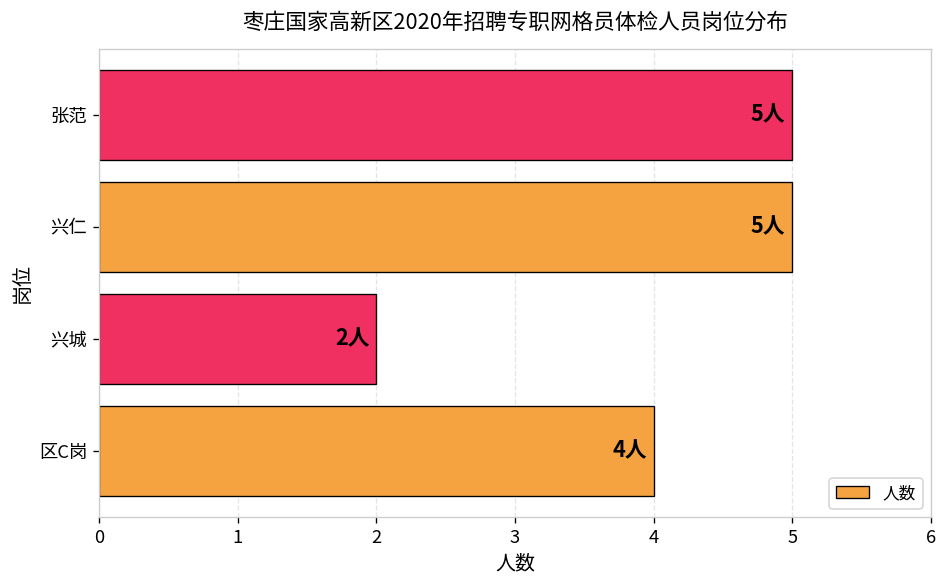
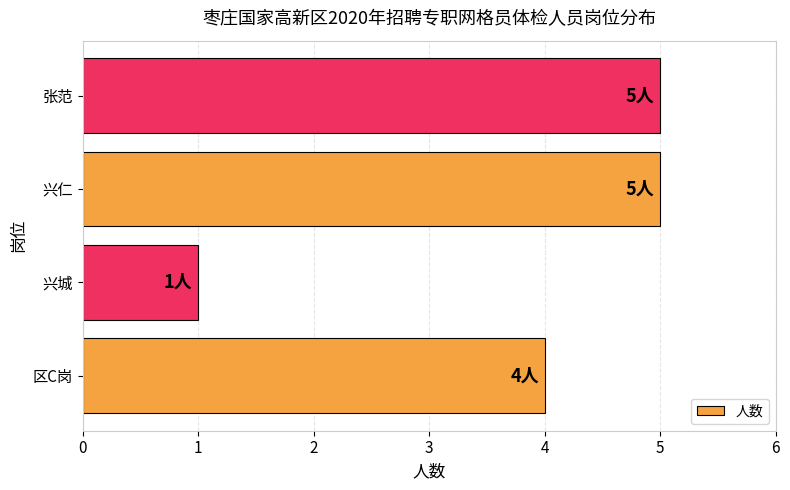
兴城: 2人 -> 1人
